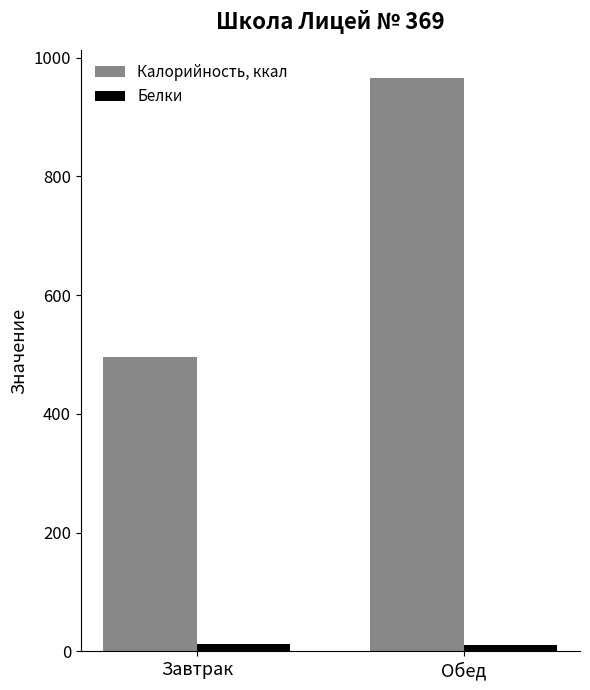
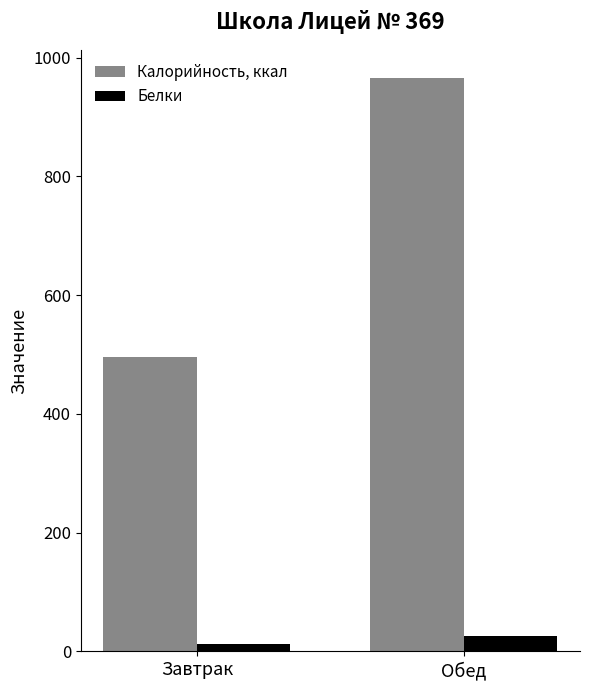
Белки, Обед: 10 -> 30
